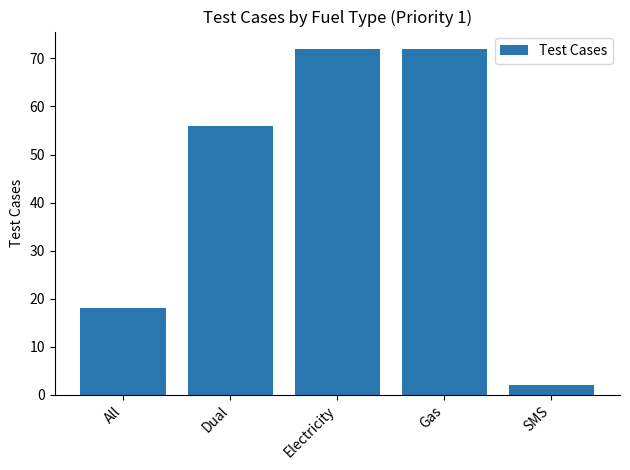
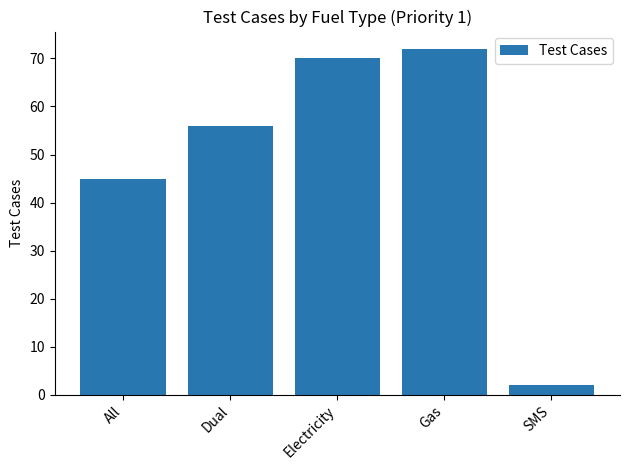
All: 18 -> 45
Electricity: 72 -> 70
